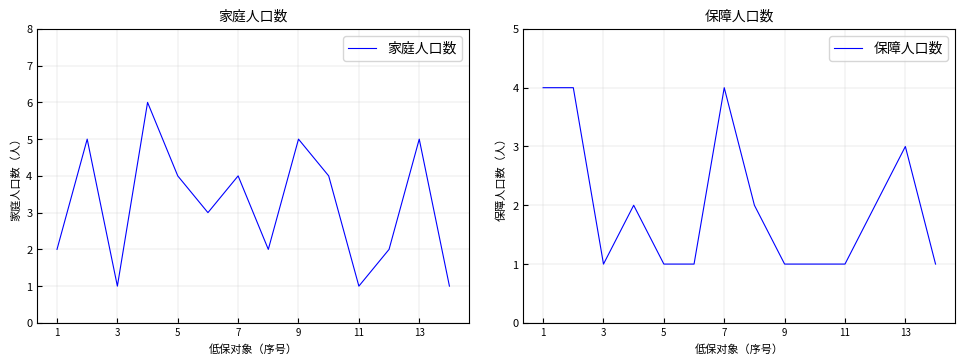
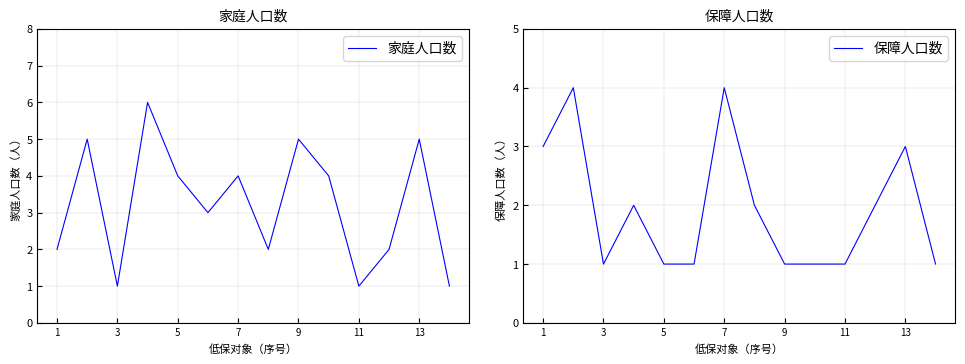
保障人口数, 1: 4 -> 3
